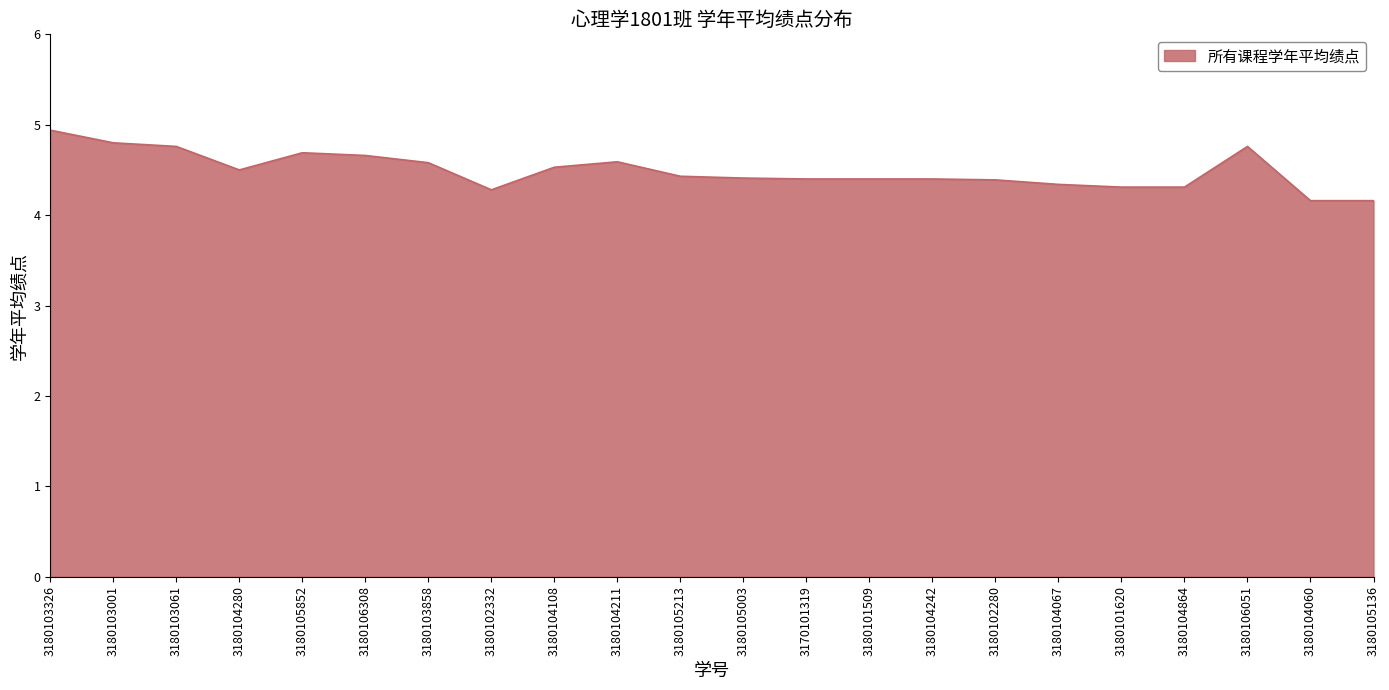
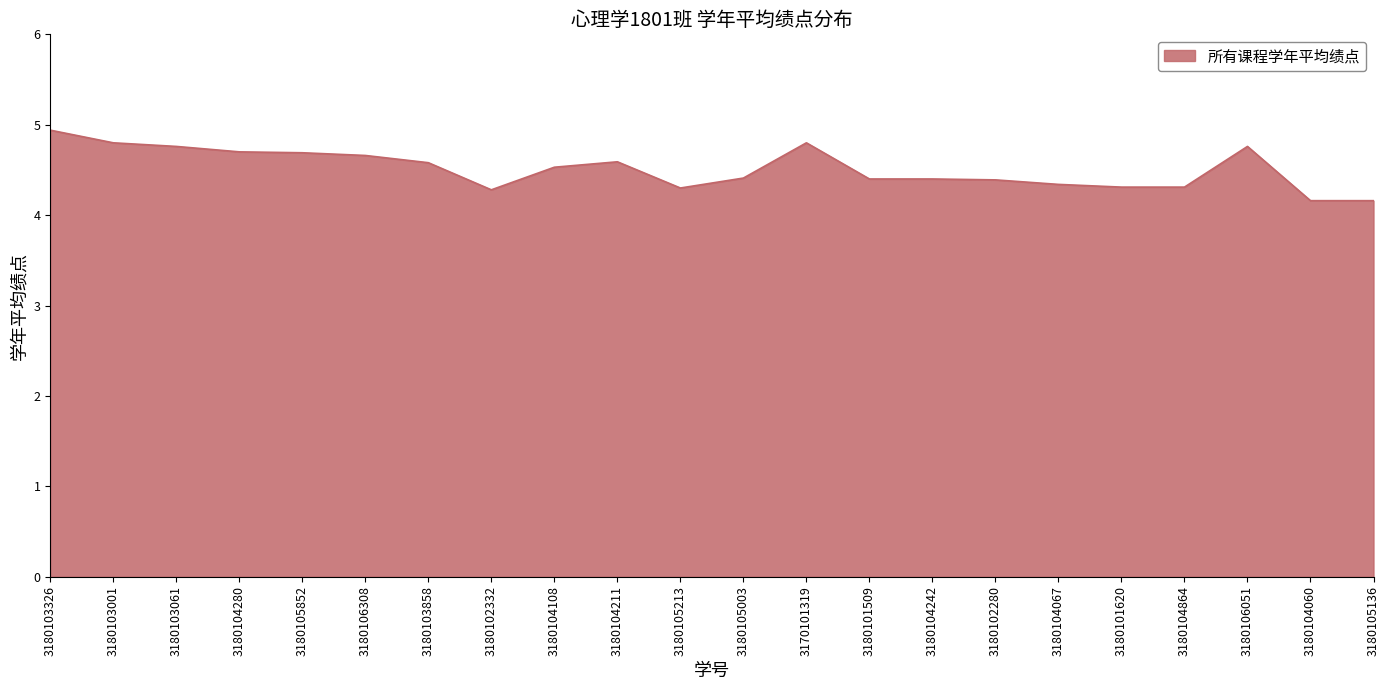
3180104280: 4.5 -> 4.7
3180105213: 4.4 -> 4.3
3170101319: 4.4 -> 4.8
